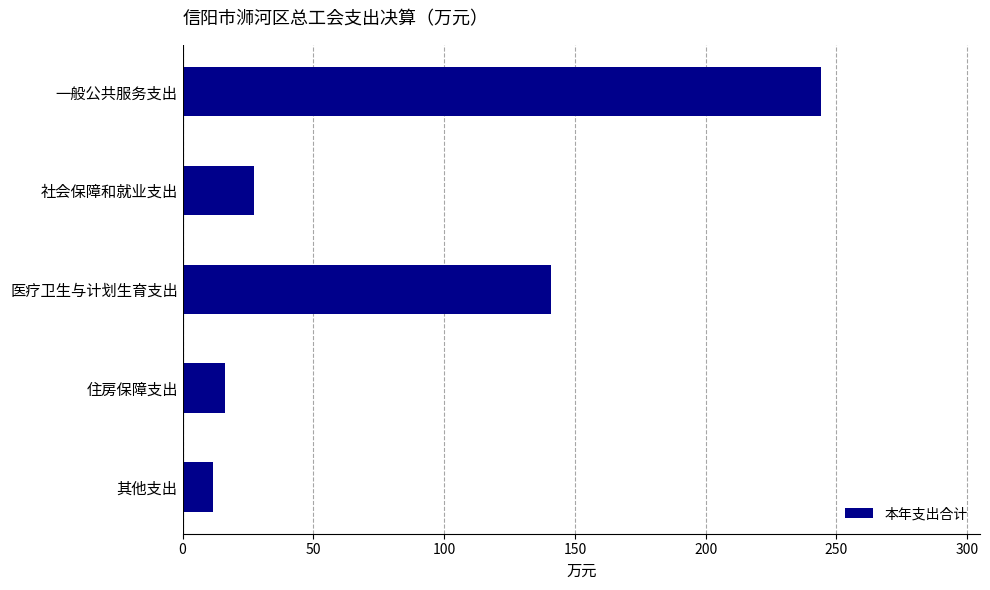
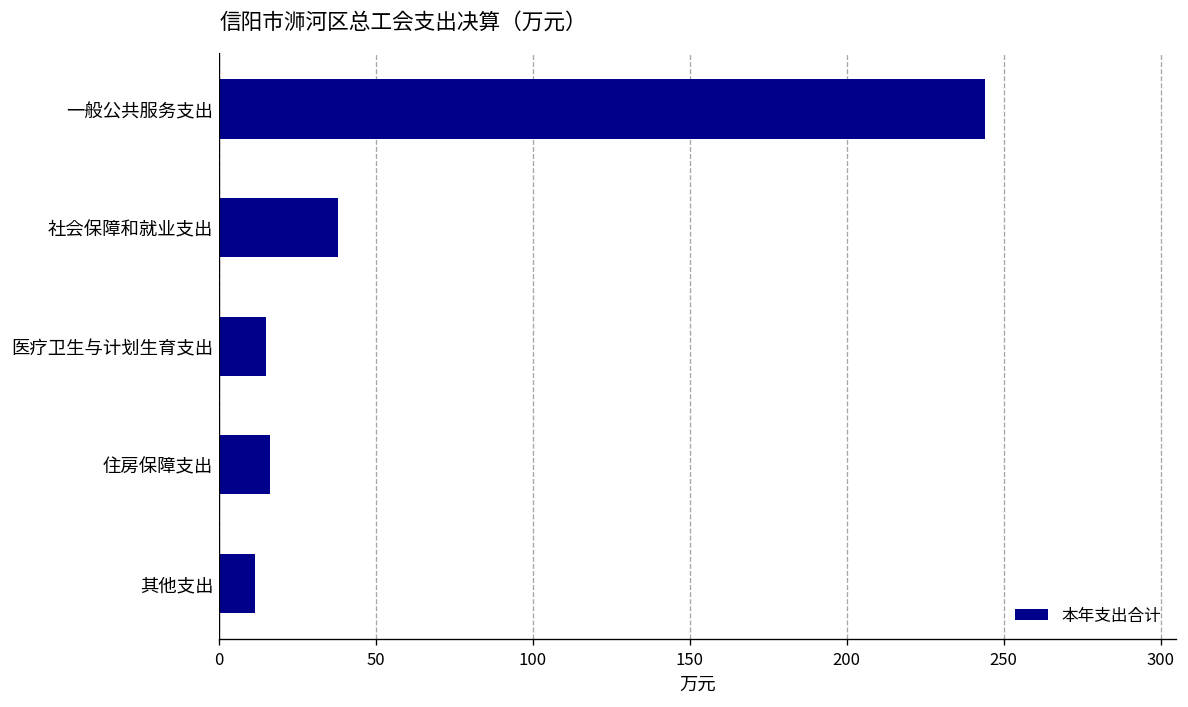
社会保障和就业支出: 27 -> 38
医疗卫生与计划生育支出: 141 -> 15
